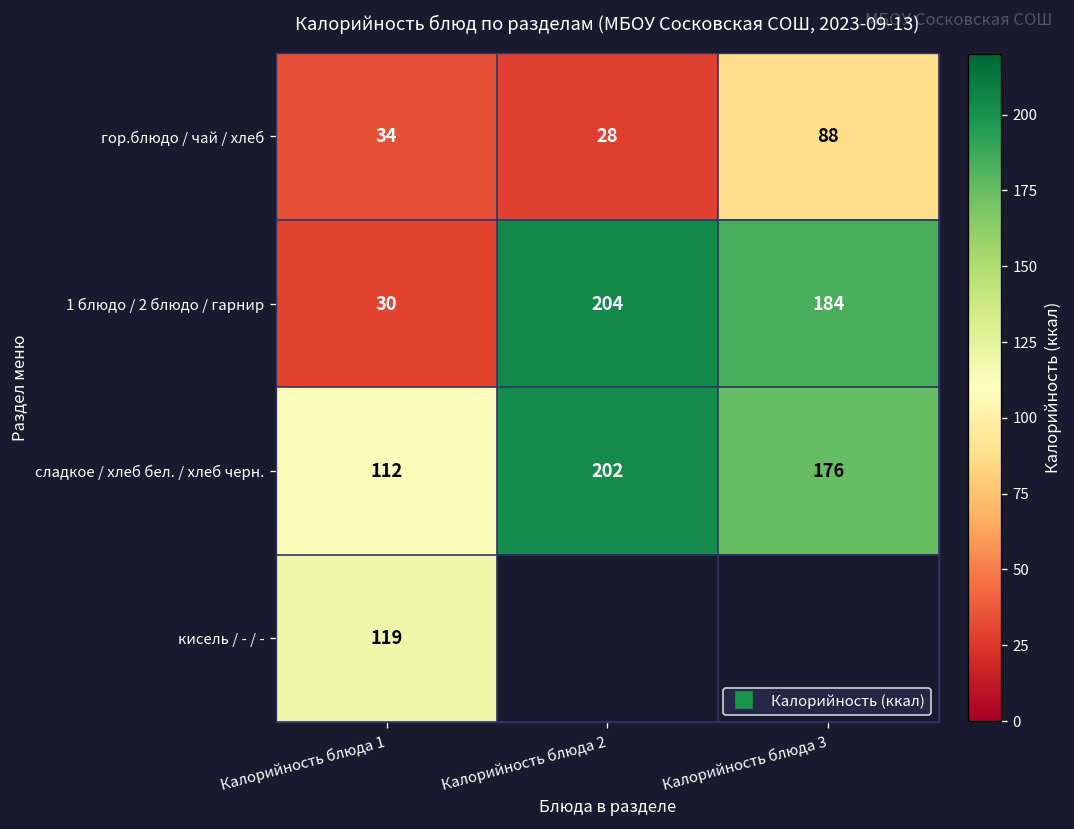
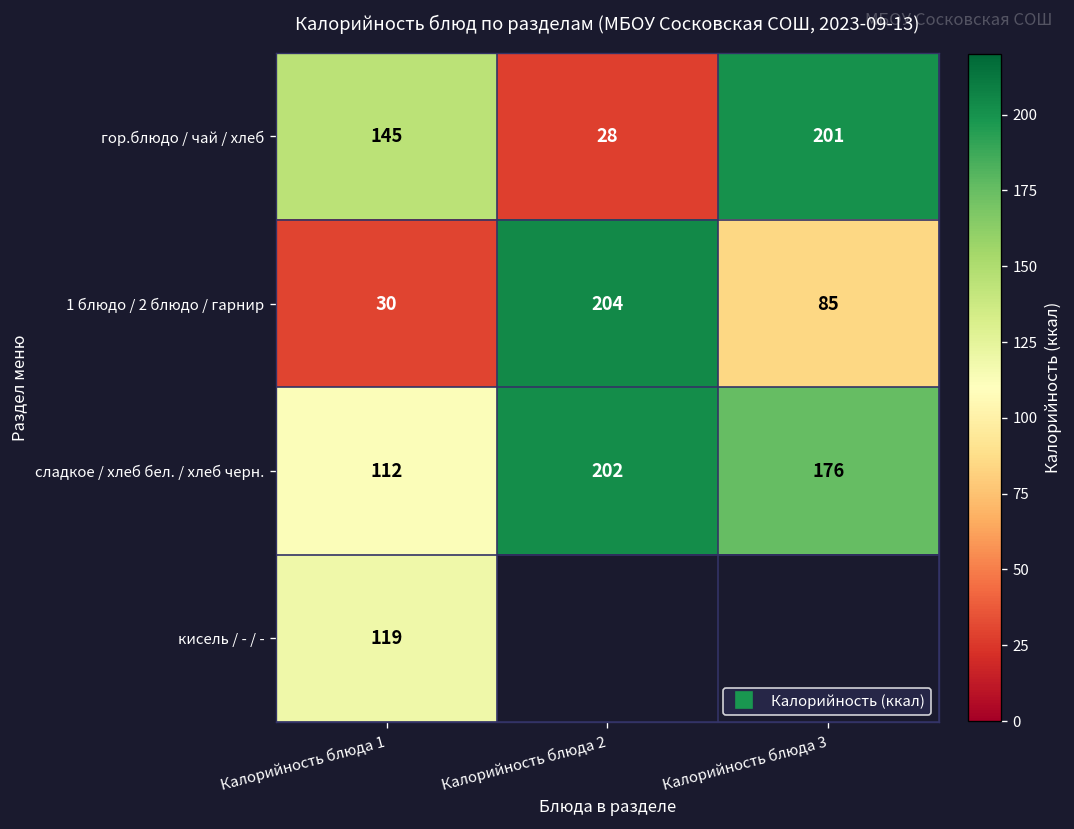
гор.блюдо / чай / хлеб, Калорийность блюда 1: 34 -> 145
гор.блюдо / чай / хлеб, Калорийность блюда 3: 88 -> 201
1 блюдо / 2 блюдо / гарнир, Калорийность блюда 3: 184 -> 85
